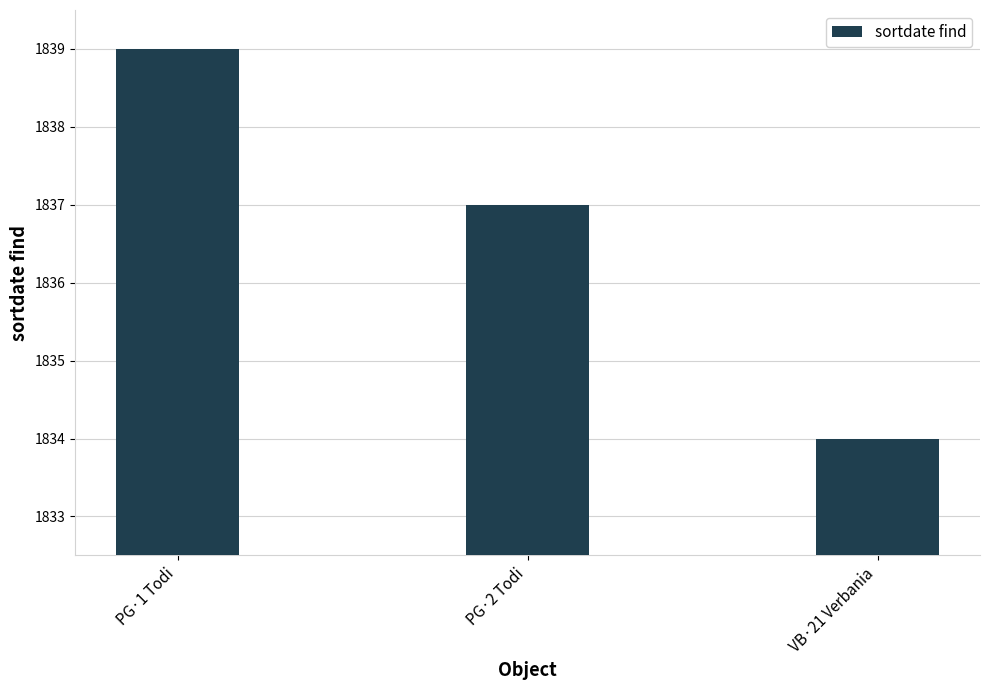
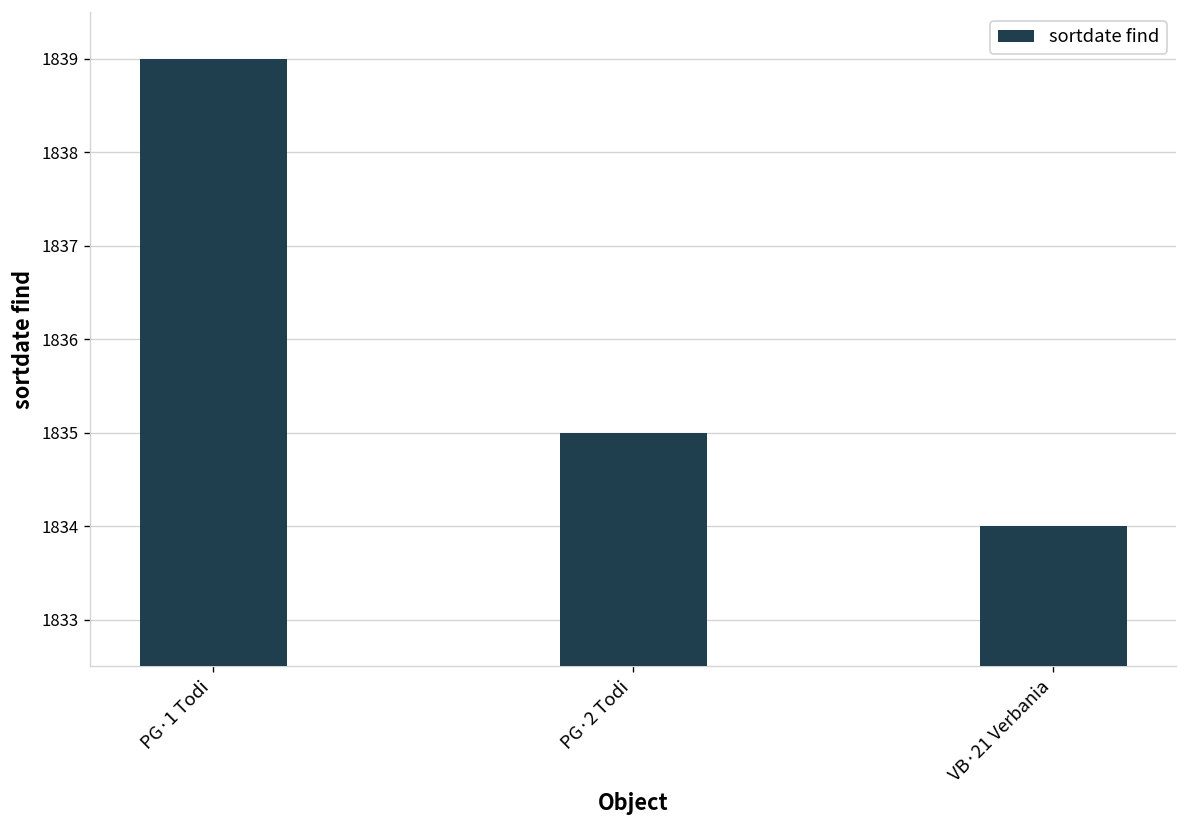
PG·2 Todi: 1837 -> 1835
